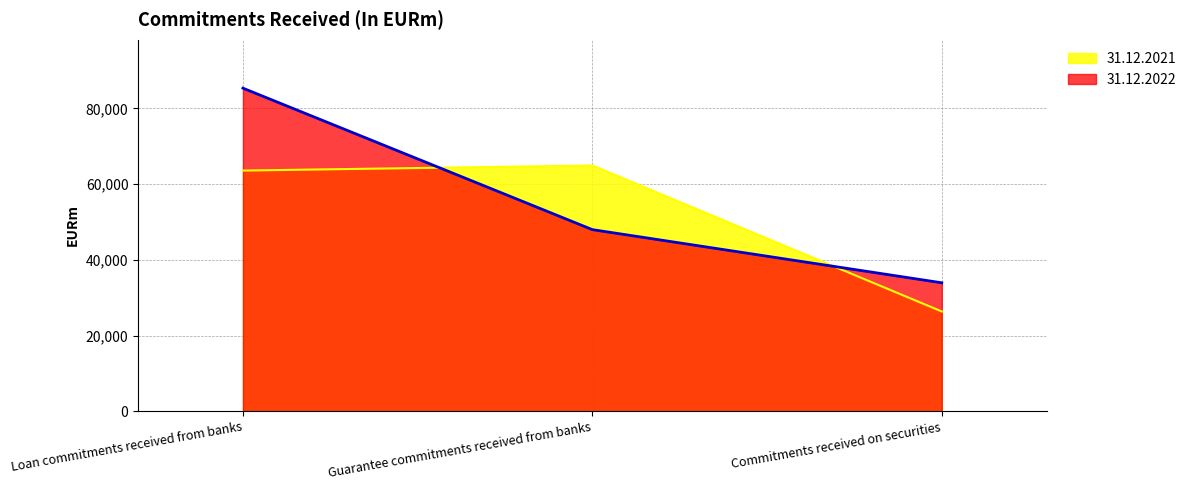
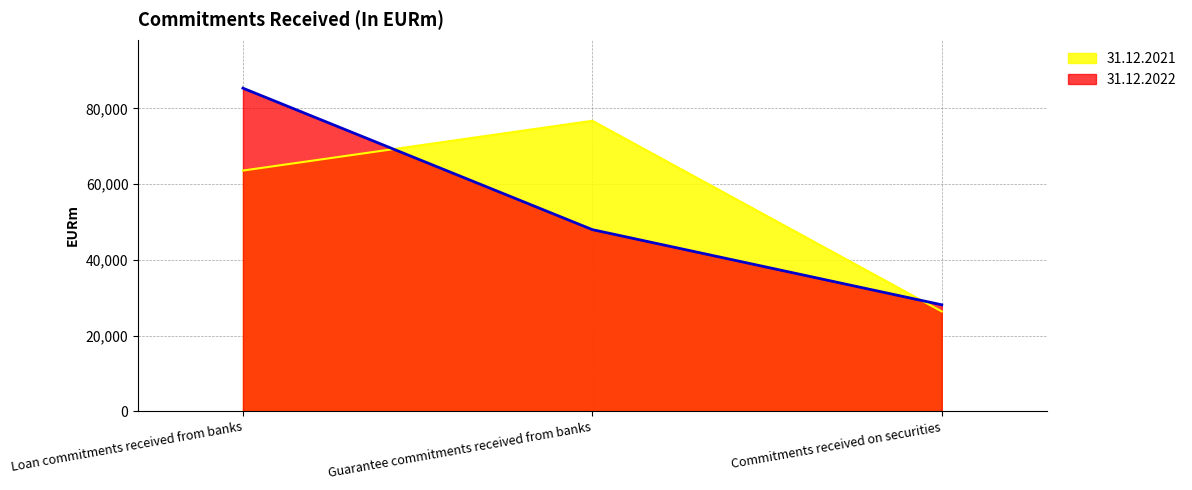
31.12.2021, Guarantee commitments received from banks: 65,000 -> 77,000
31.12.2022, Commitments received on securities: 34,000 -> 28,000
